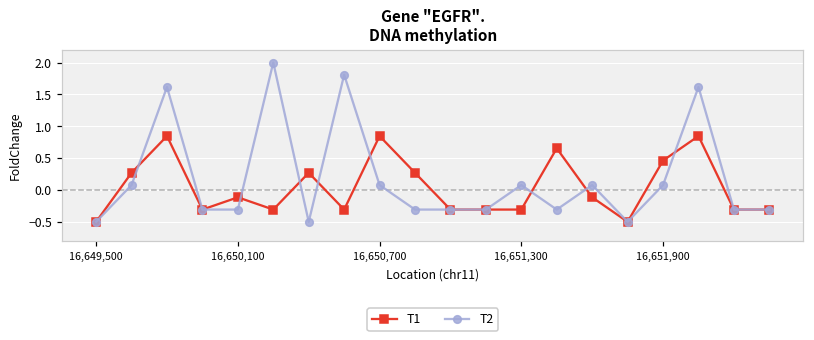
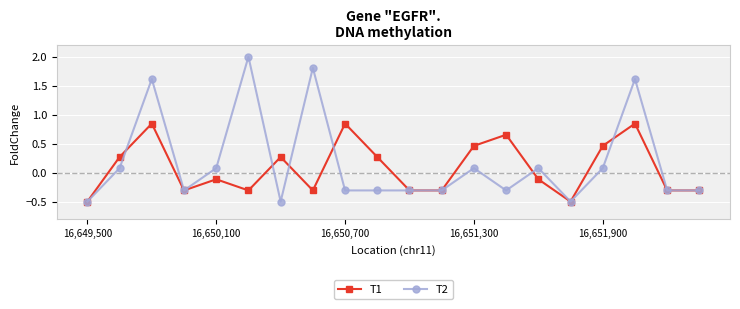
T2, 16,650,100: -0.3 -> 0.1
T2, 16,650,700: 0.1 -> -0.3
T1, 16,651,300: -0.3 -> 0.5
